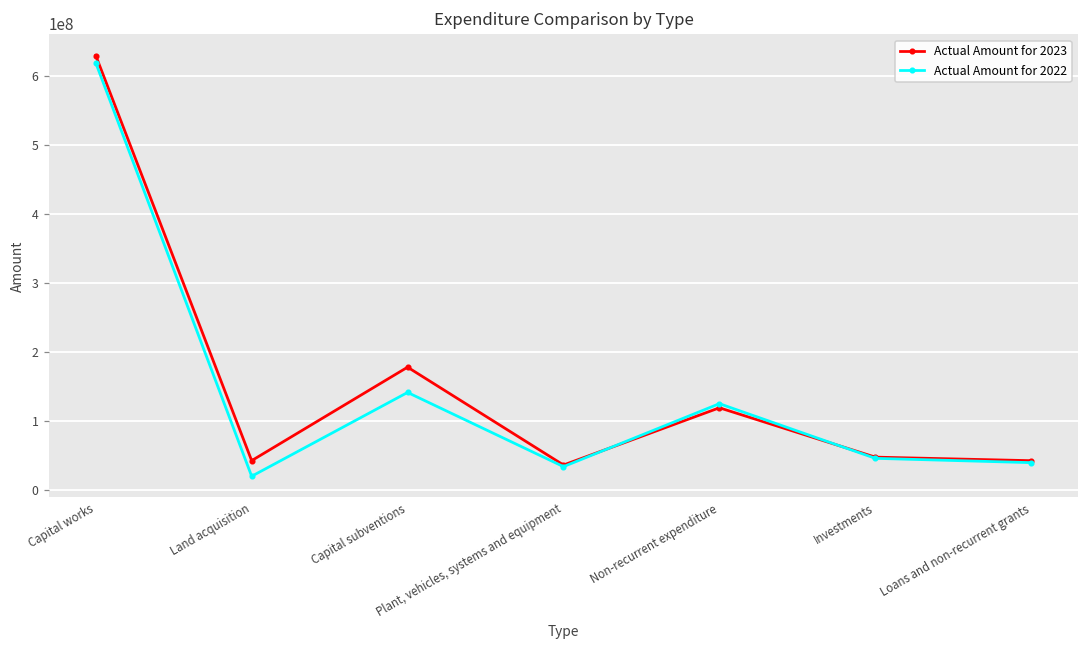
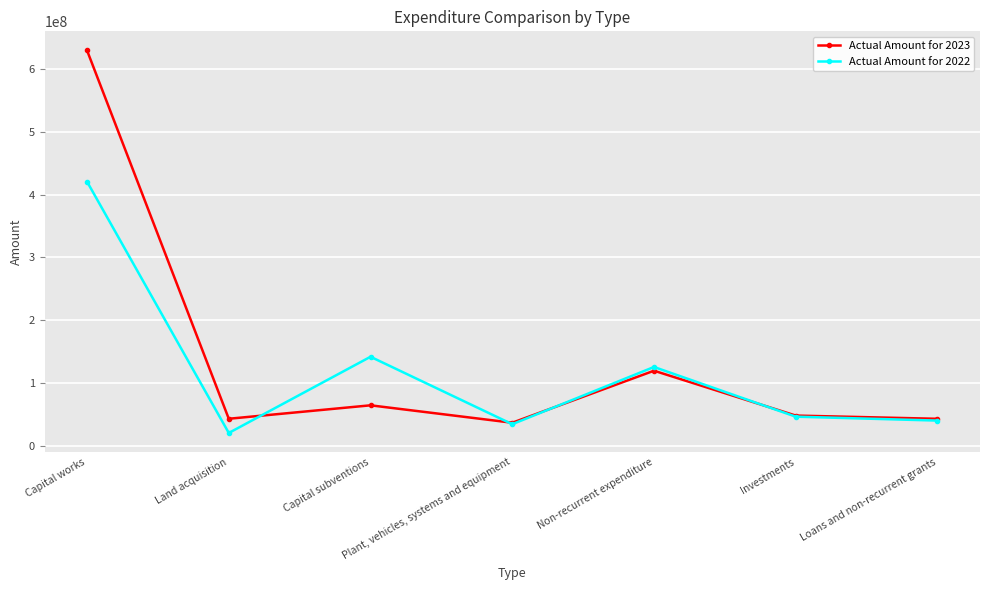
Actual Amount for 2022, Capital works: 620000000 -> 420000000
Actual Amount for 2023, Capital subventions: 180000000 -> 60000000
